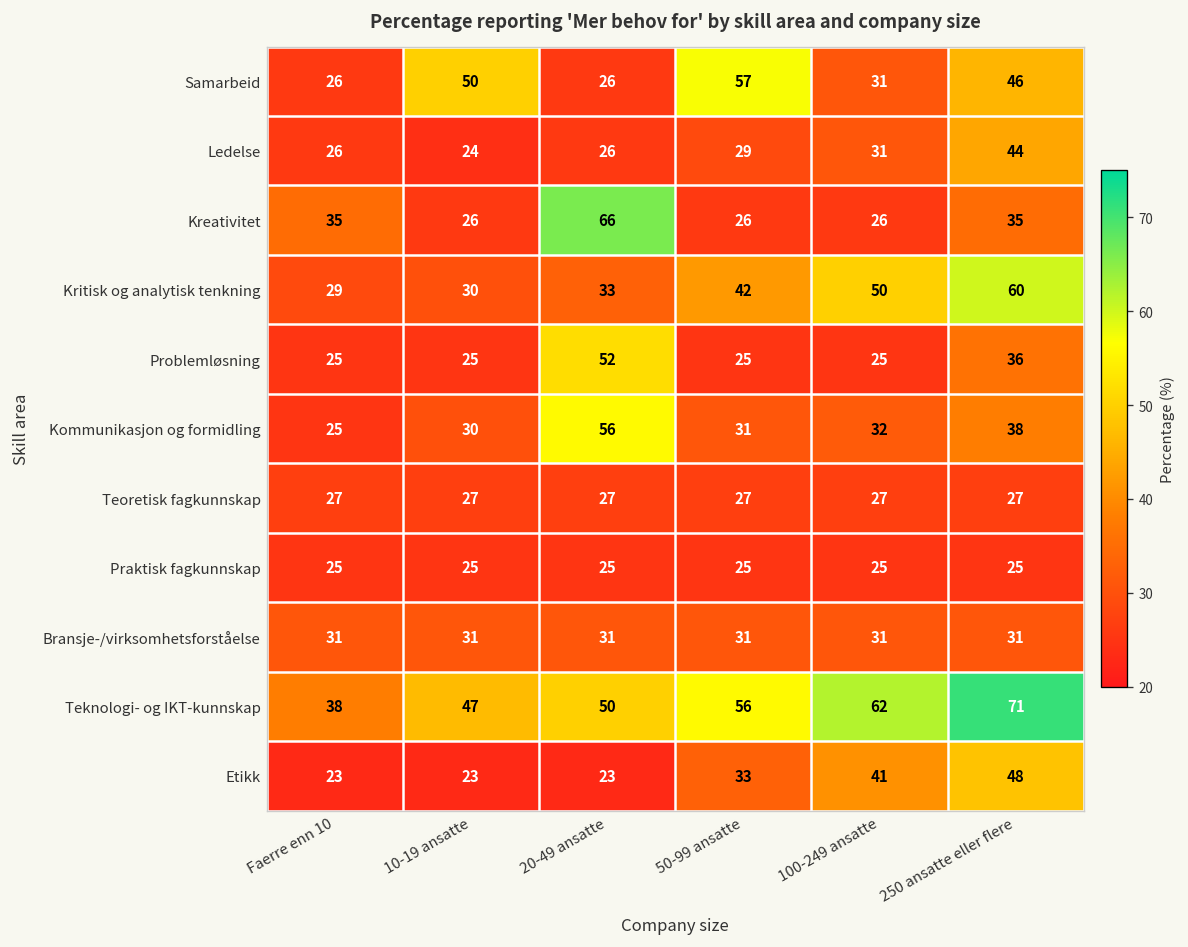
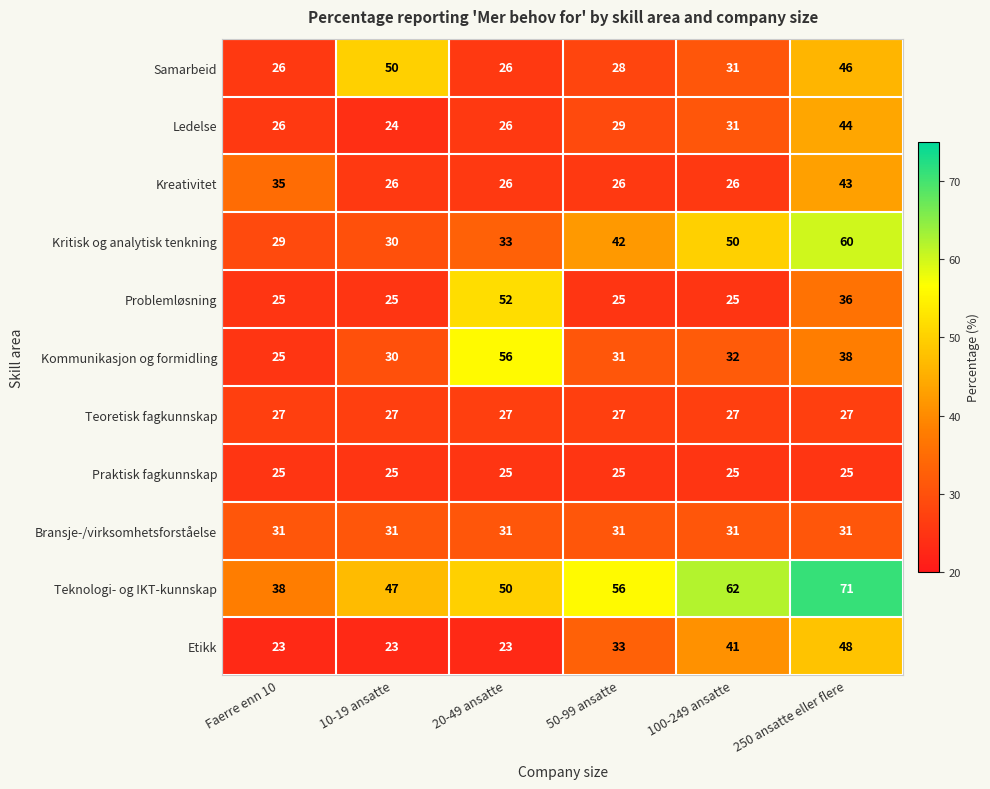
Samarbeid, 50-99 ansatte: 57 -> 28
Kreativitet, 20-49 ansatte: 66 -> 26
Kreativitet, 250 ansatte eller flere: 35 -> 43
